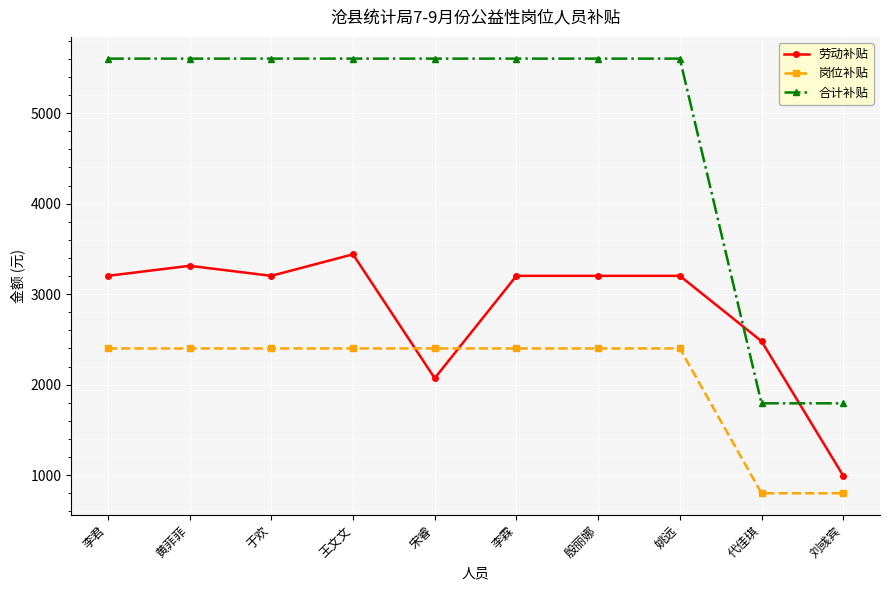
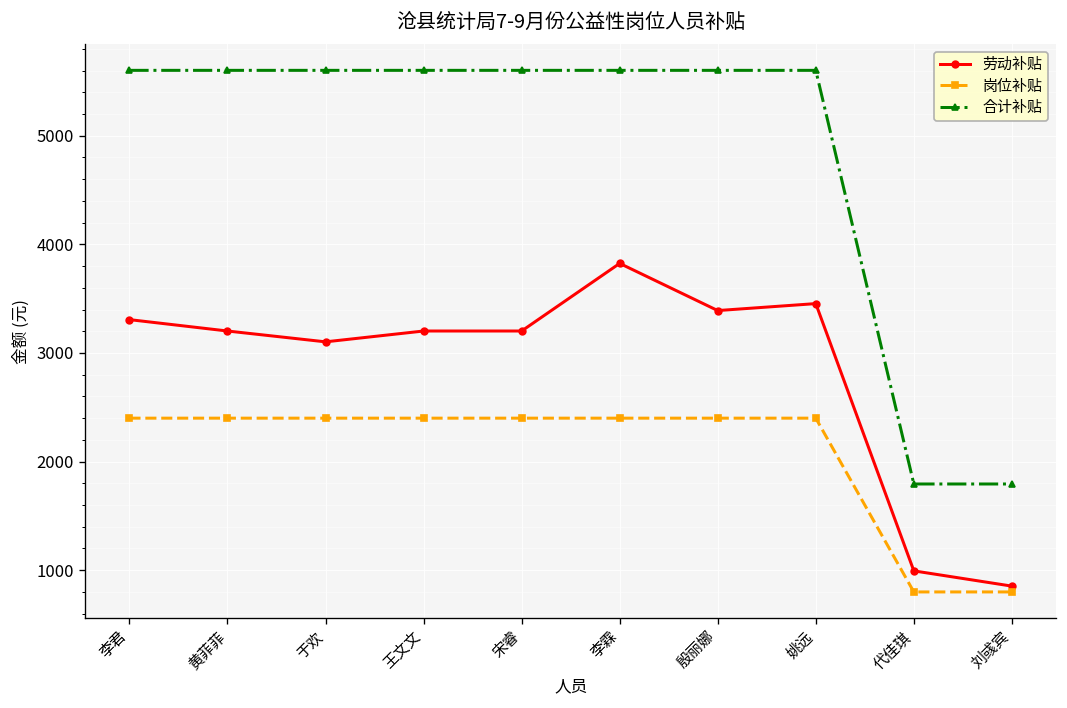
劳动补贴, 李君: 3200 -> 3300
劳动补贴, 黄菲菲: 3300 -> 3200
劳动补贴, 于欢: 3200 -> 3100
劳动补贴, 王文文: 3400 -> 3200
劳动补贴, 宋睿: 2100 -> 3200
劳动补贴, 李霖: 3200 -> 3800
劳动补贴, 殷丽娜: 3200 -> 3400
劳动补贴, 姚远: 3200 -> 3500
劳动补贴, 代佳琪: 2500 -> 1000
劳动补贴, 刘彧宾: 1000 -> 900
